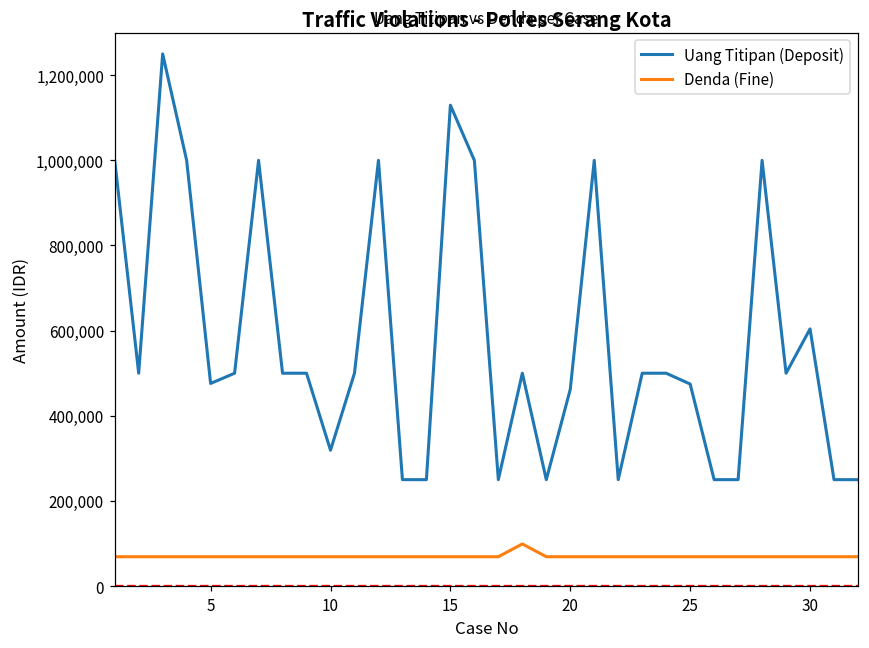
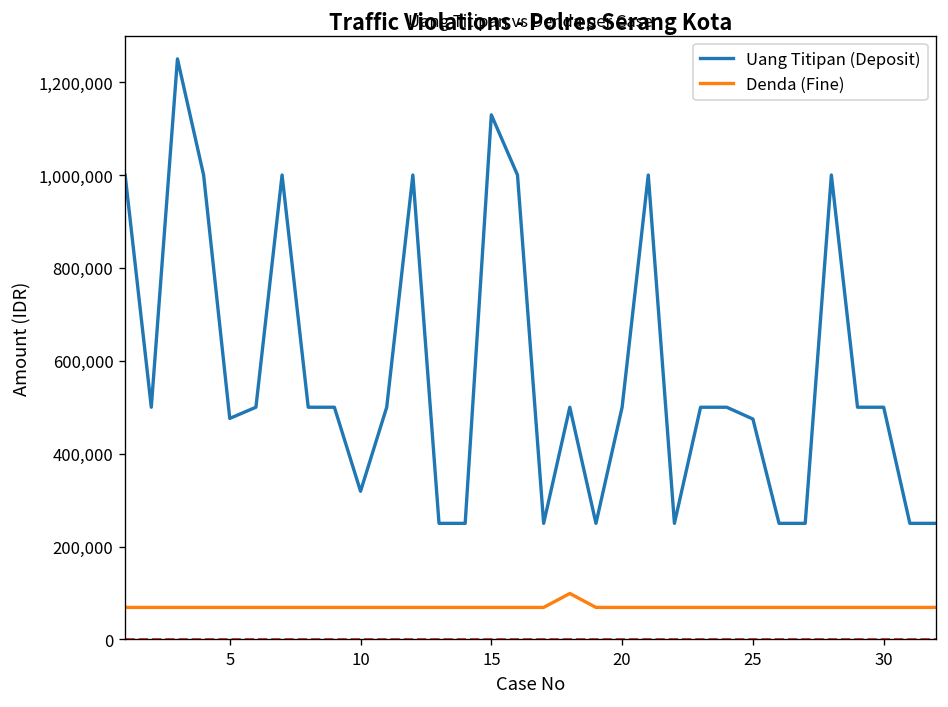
Uang Titipan (Deposit), 20: 460,000 -> 500,000
Uang Titipan (Deposit), 30: 600,000 -> 500,000
